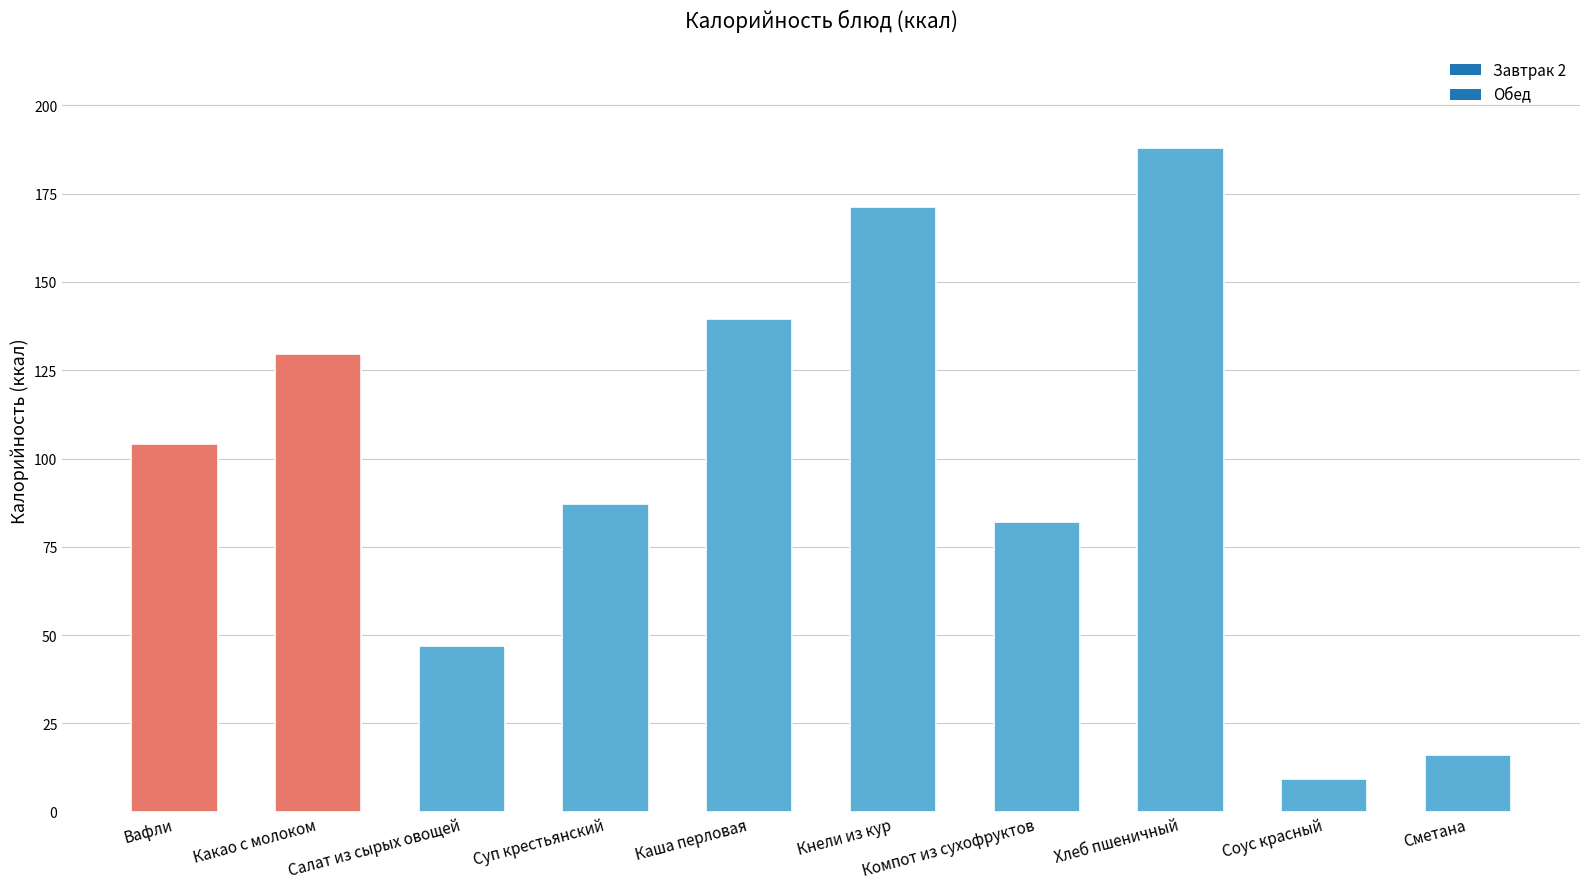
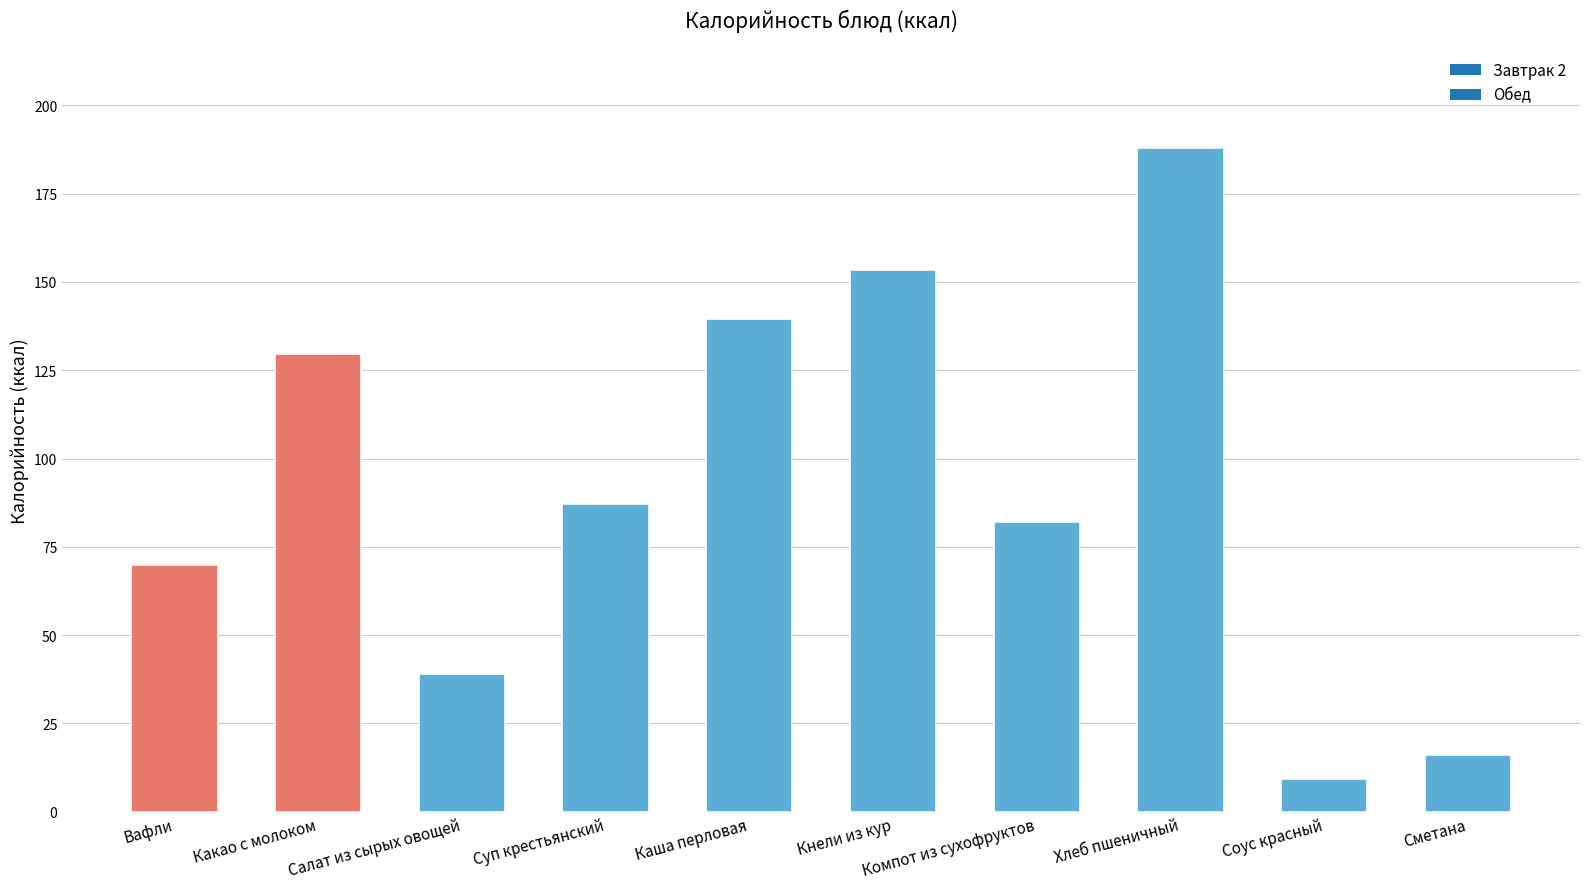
Вафли: 104 -> 70
Салат из сырых овощей: 47 -> 39
Кнели из кур: 171 -> 153
